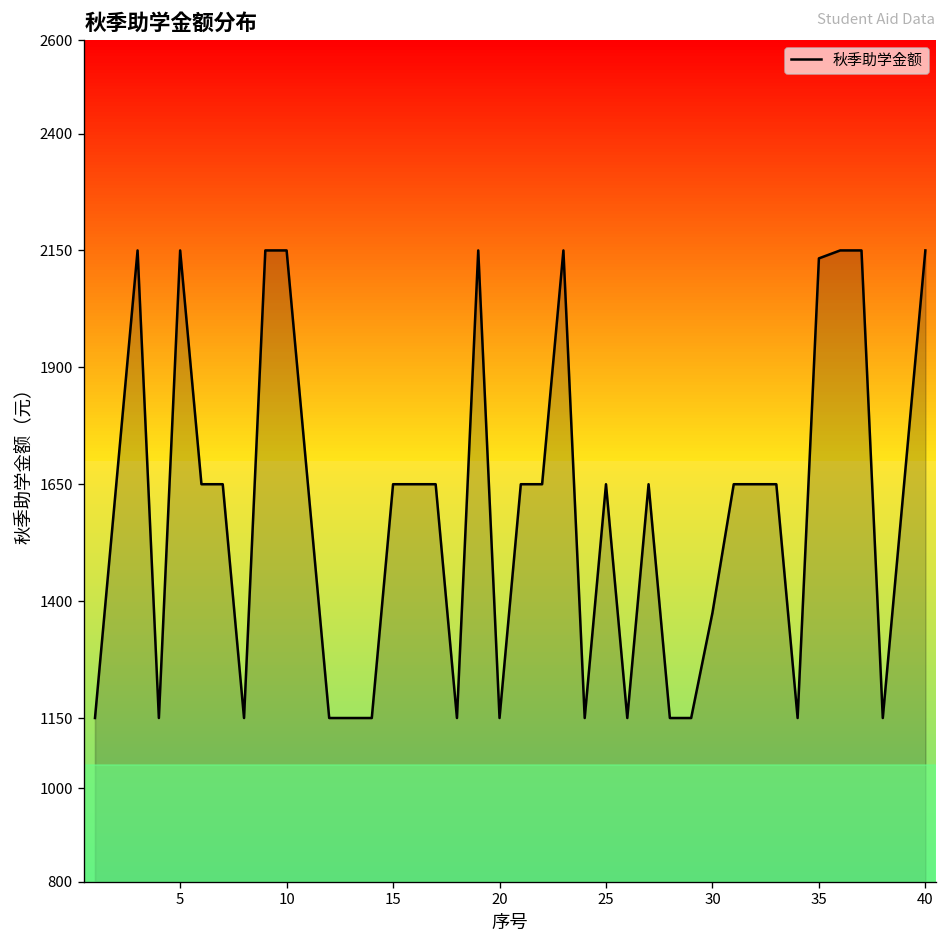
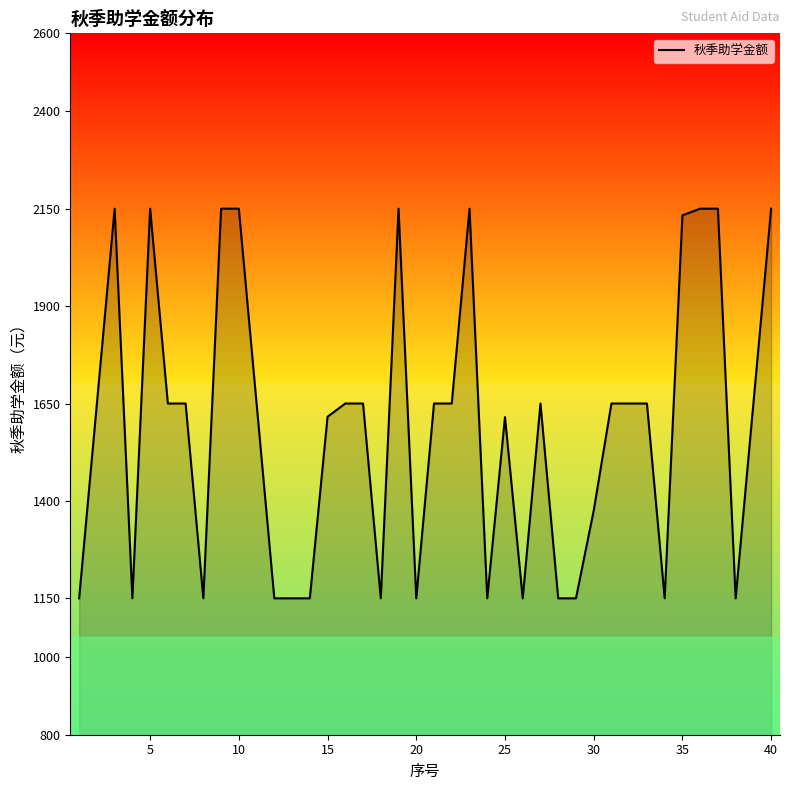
15: 1650 -> 1620
25: 1650 -> 1620
